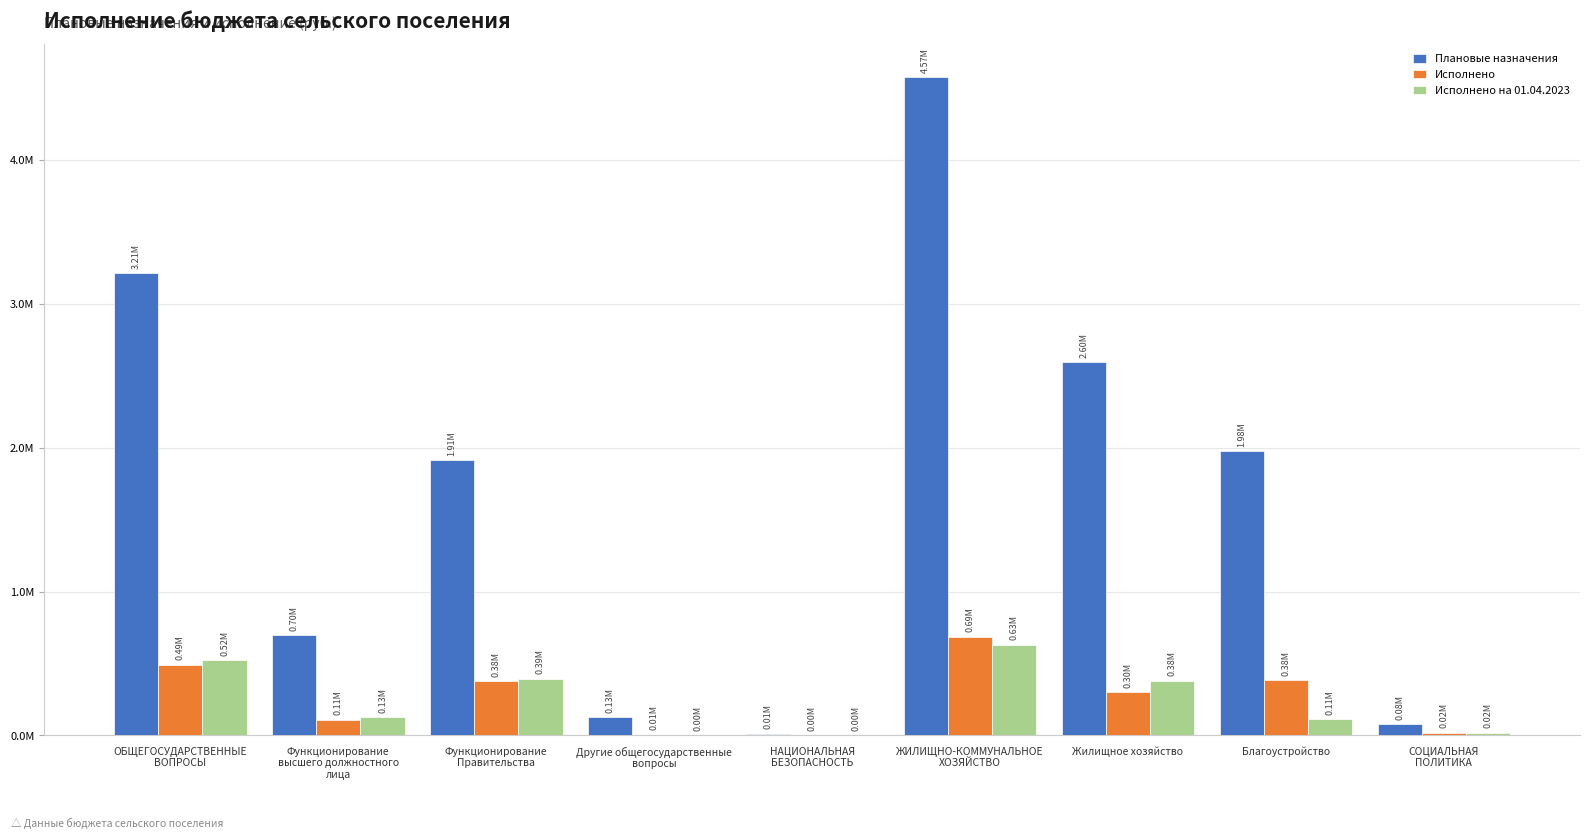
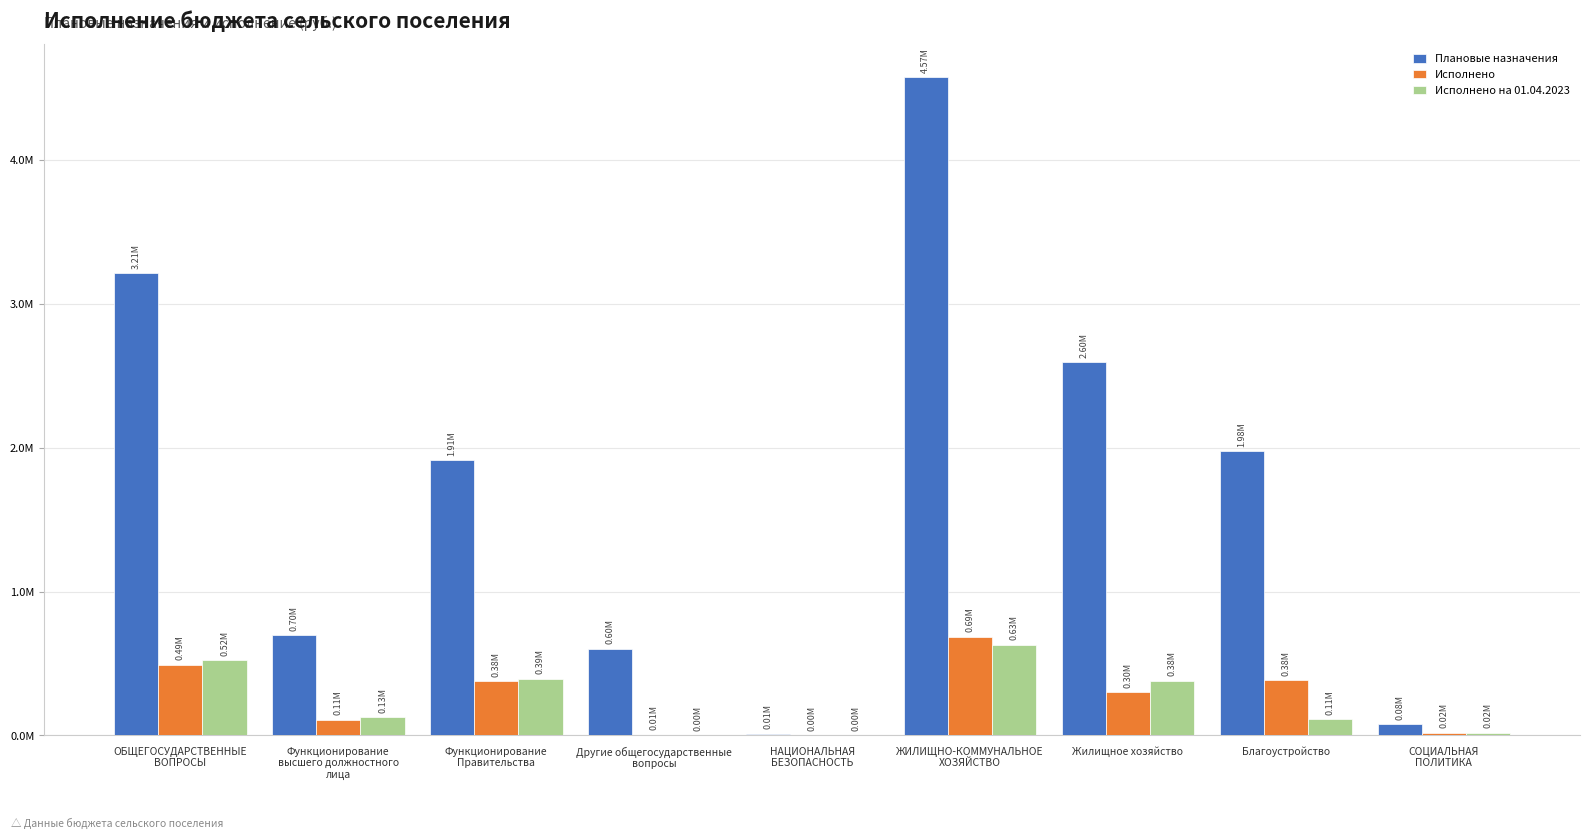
Плановые назначения, Другие общегосударственные вопросы: 0.13M -> 0.60M
